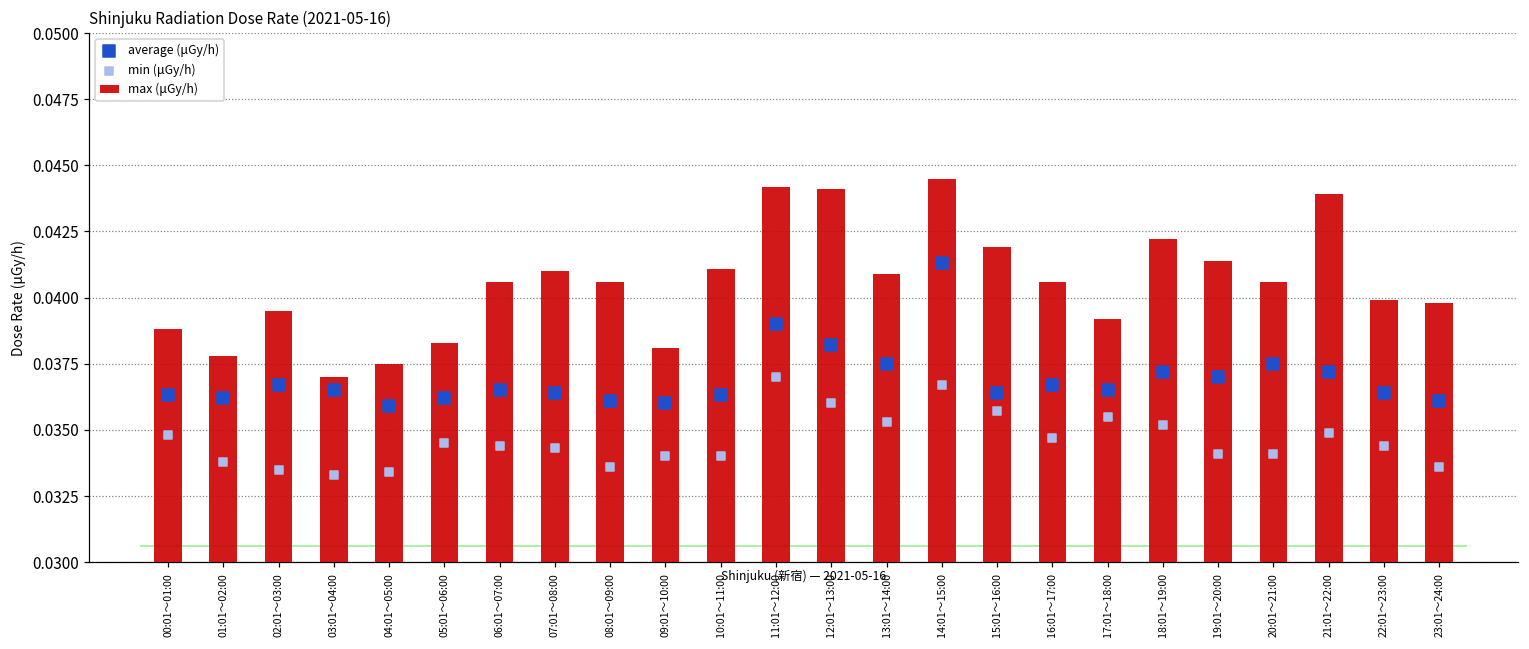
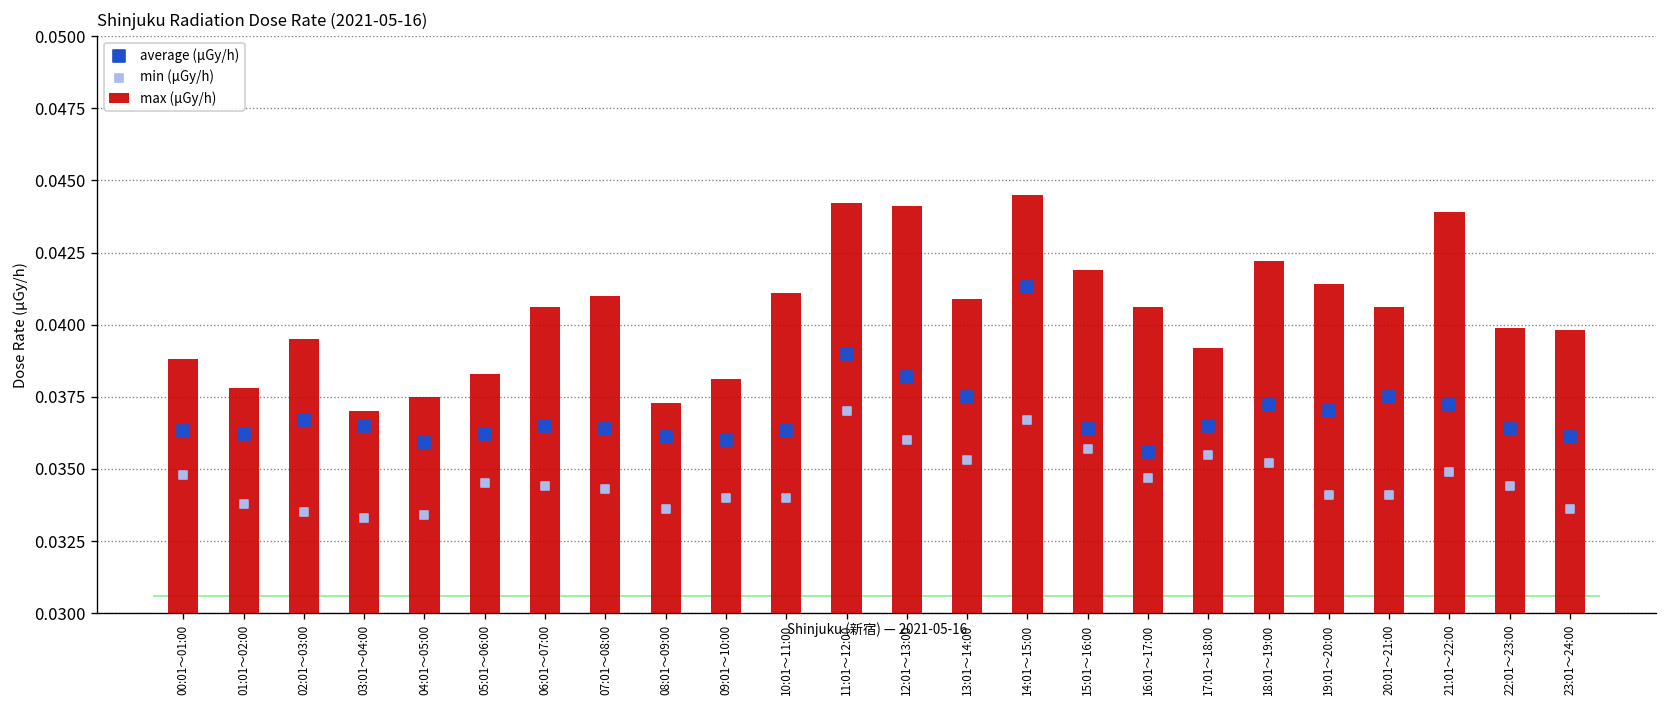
max (μGy/h), 08:01～09:00: 0.0406 -> 0.0373
average (μGy/h), 16:01～17:00: 0.0367 -> 0.0356
